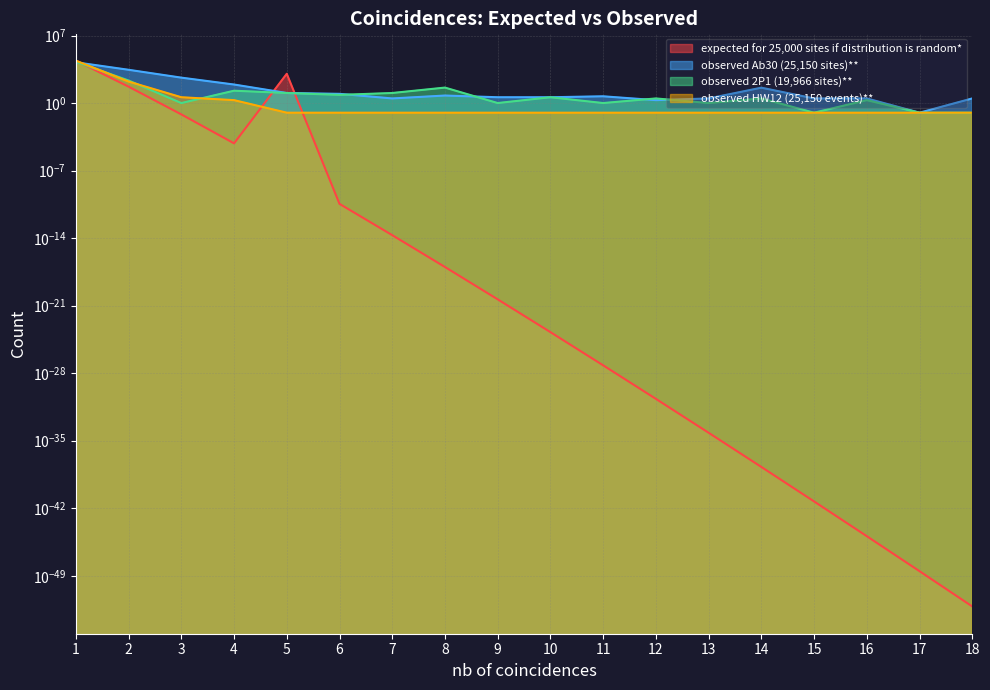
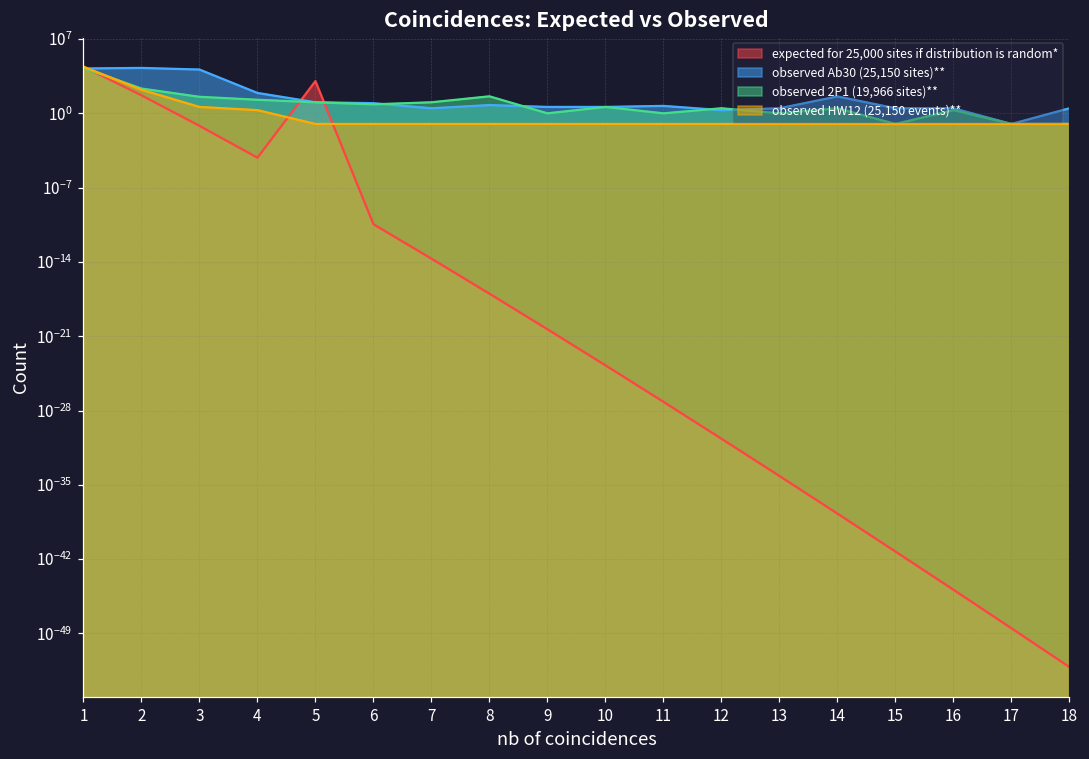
observed Ab30 (25,150 sites)**, 2: 3000 -> 20000
observed Ab30 (25,150 sites)**, 3: 0 -> 10000
observed 2P1 (19,966 sites)**, 3: 1 -> 40
